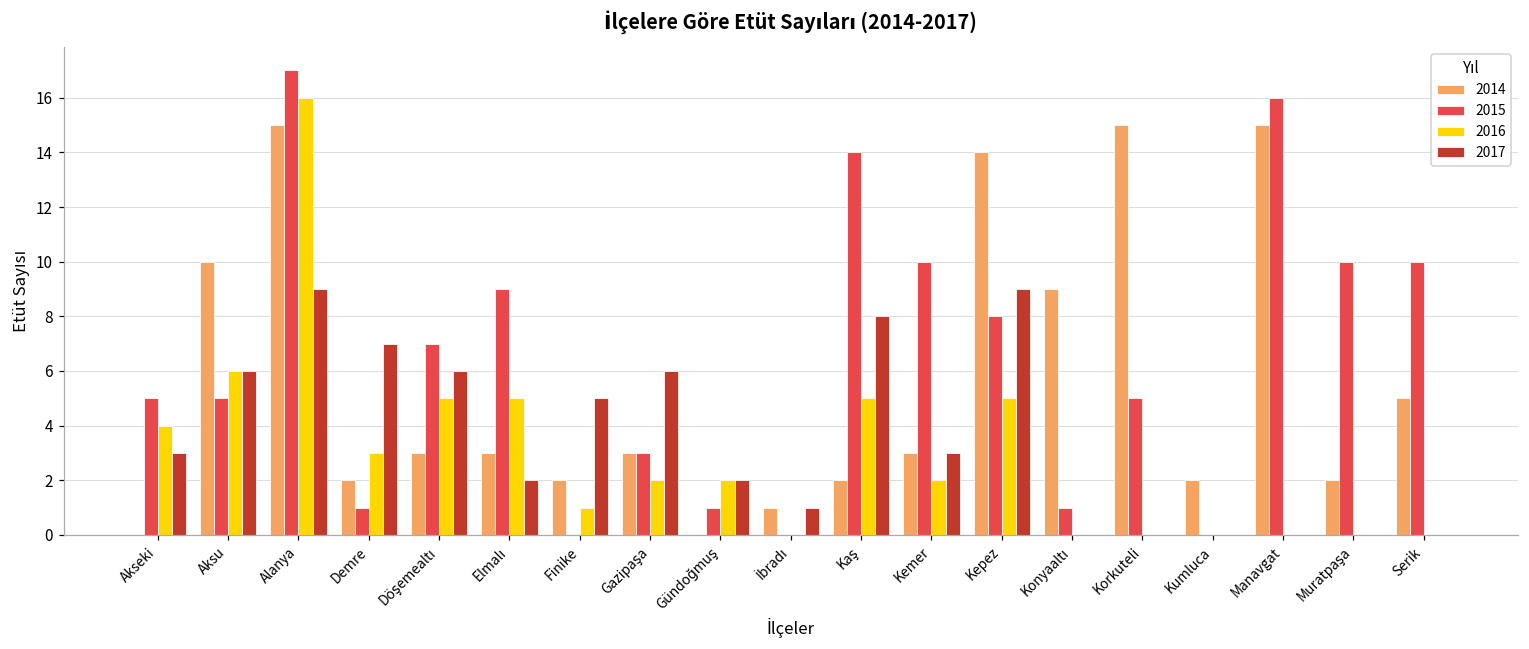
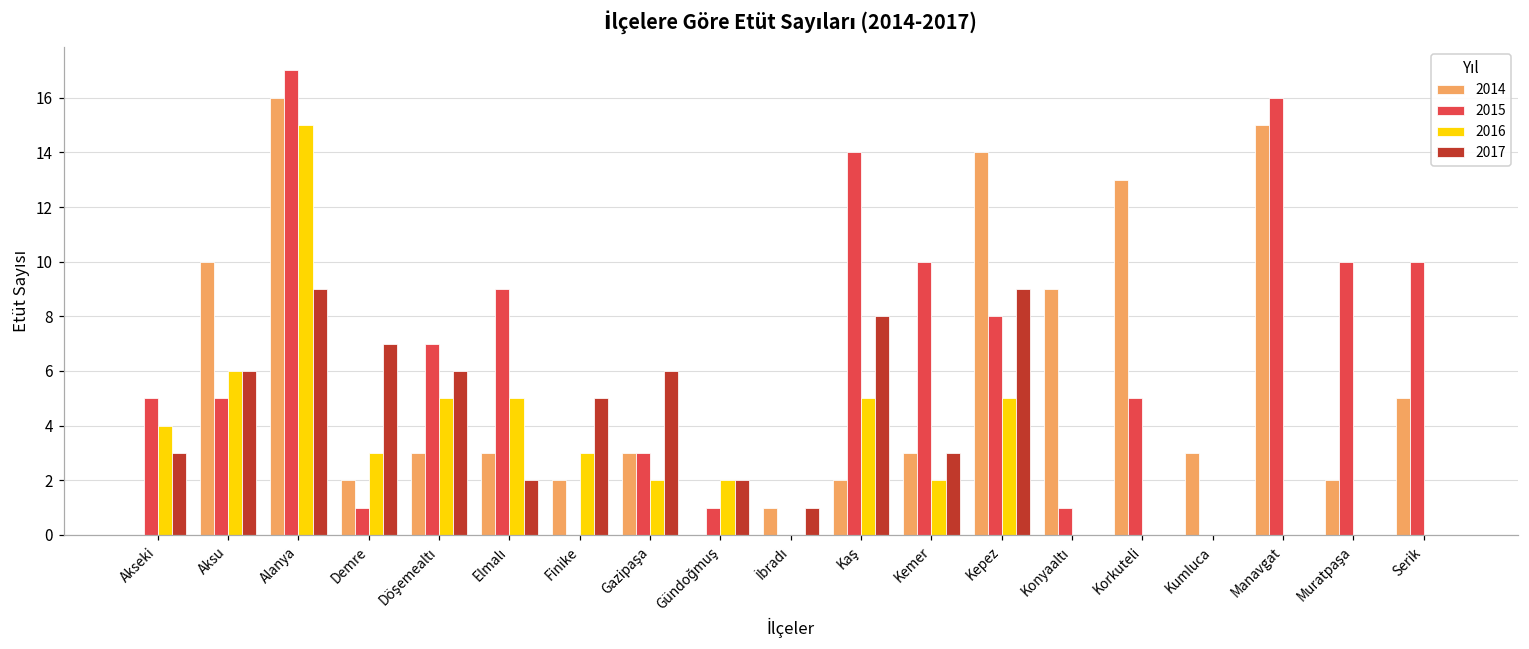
2014, Alanya: 15 -> 16
2016, Alanya: 16 -> 15
2016, Finike: 1 -> 3
2014, Korkuteli: 15 -> 13
2014, Kumluca: 2 -> 3
